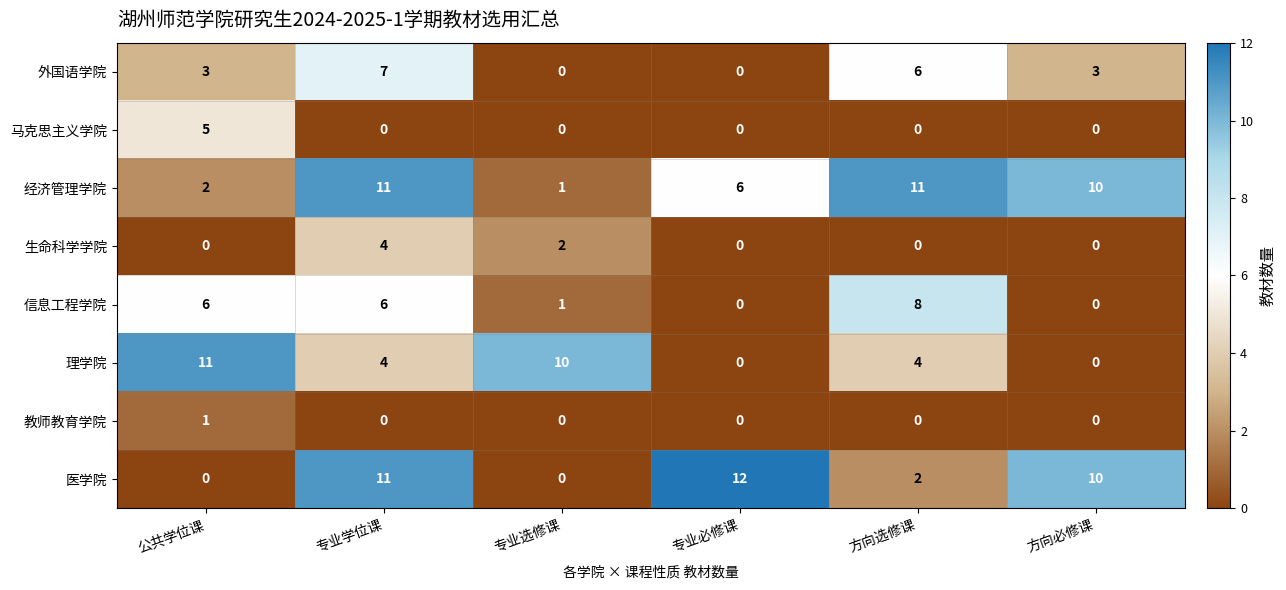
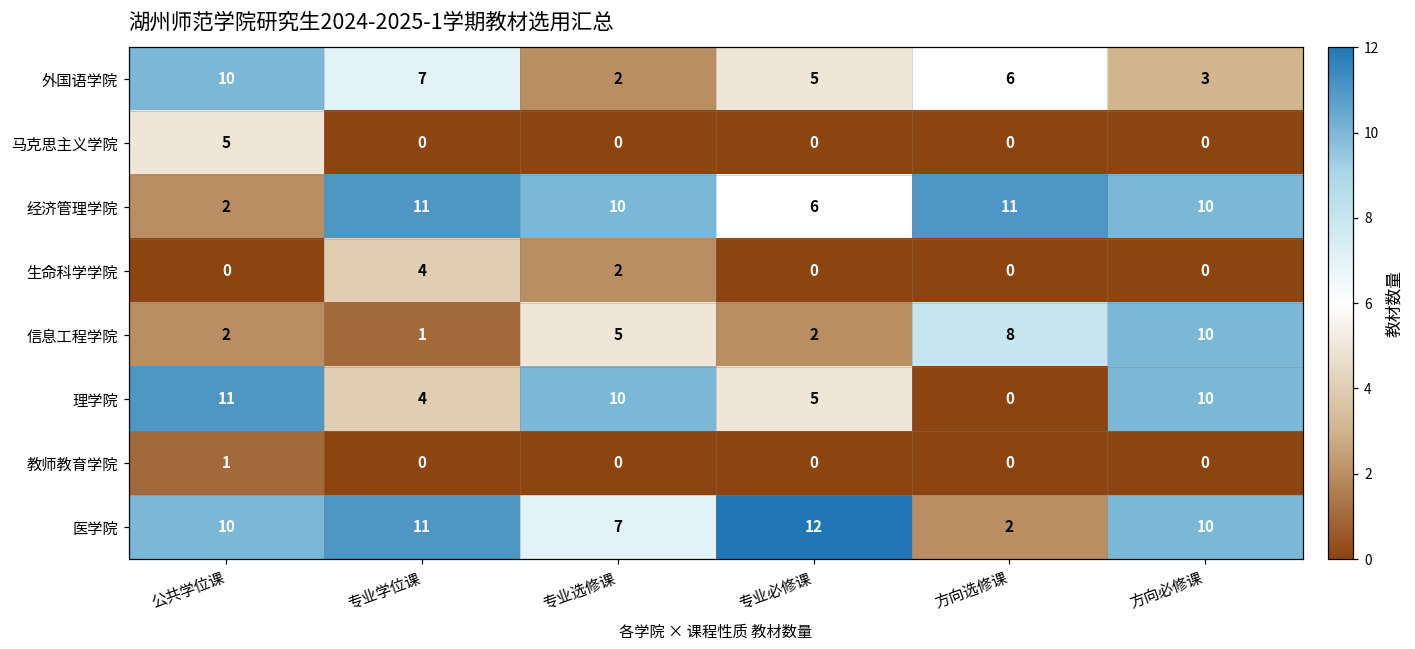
外国语学院, 公共学位课: 3 -> 10
外国语学院, 专业选修课: 0 -> 2
外国语学院, 专业必修课: 0 -> 5
经济管理学院, 专业选修课: 1 -> 10
信息工程学院, 公共学位课: 6 -> 2
信息工程学院, 专业学位课: 6 -> 1
信息工程学院, 专业选修课: 1 -> 5
信息工程学院, 专业必修课: 0 -> 2
信息工程学院, 方向必修课: 0 -> 10
理学院, 专业必修课: 0 -> 5
理学院, 方向选修课: 4 -> 0
理学院, 方向必修课: 0 -> 10
医学院, 公共学位课: 0 -> 10
医学院, 专业选修课: 0 -> 7
